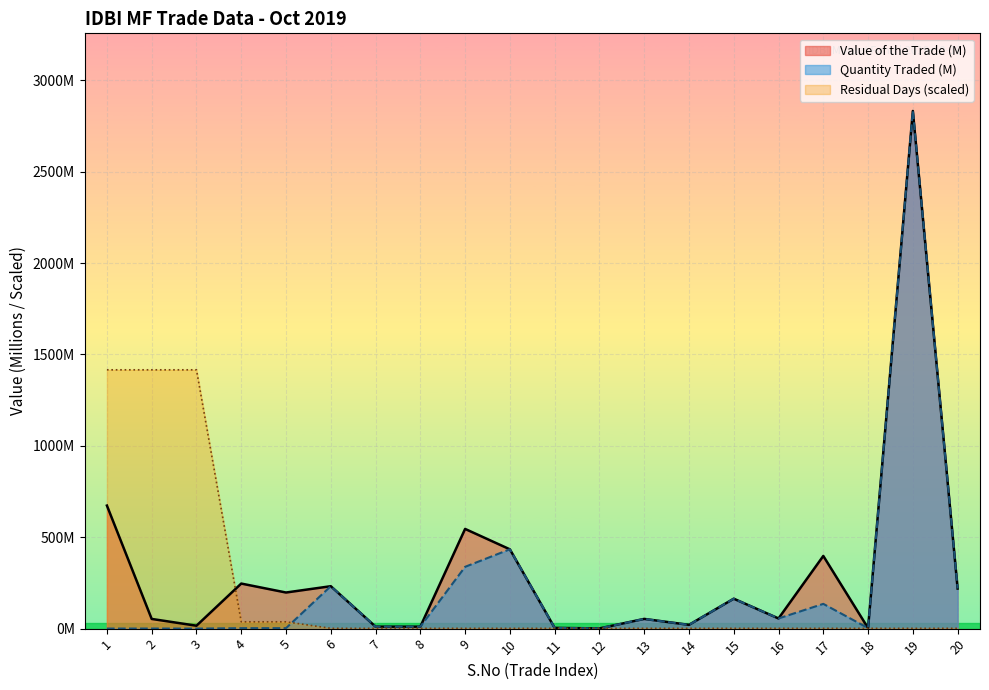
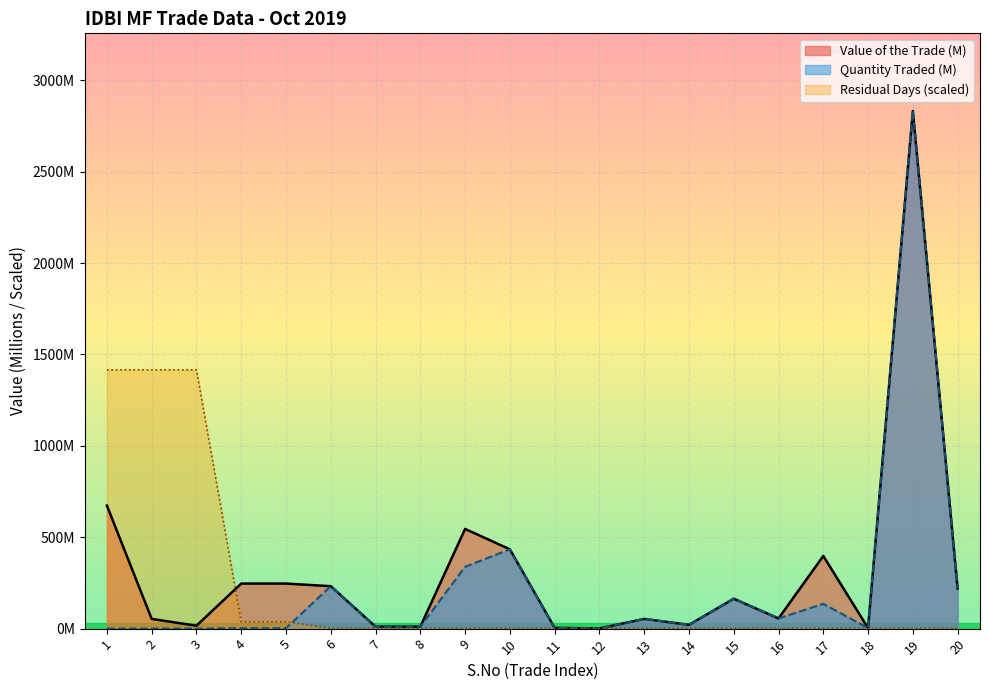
Value of the Trade (M), 5: 200000000 -> 250000000
